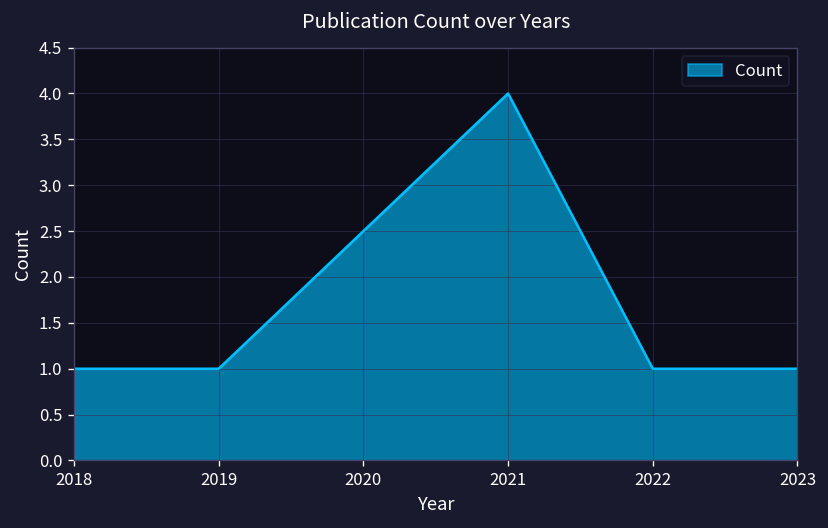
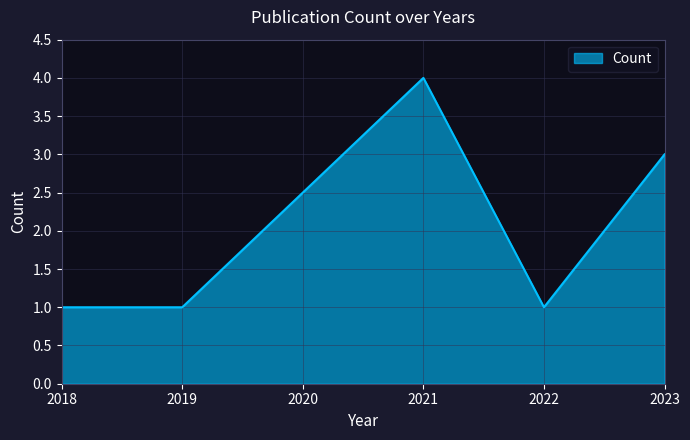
2023: 1 -> 3
